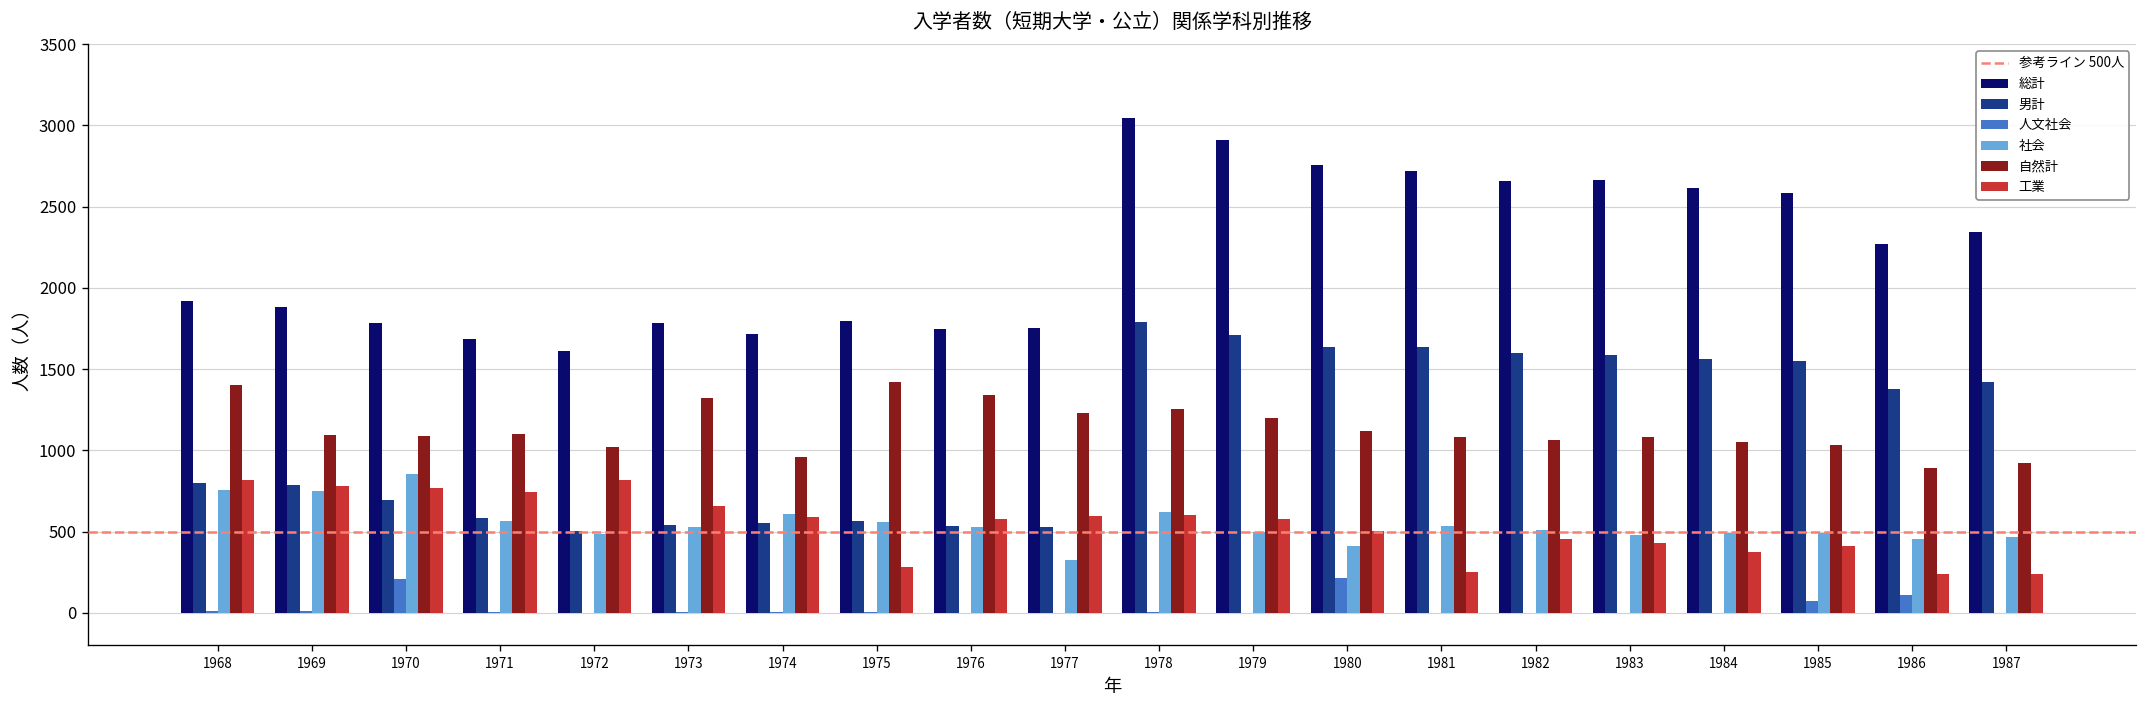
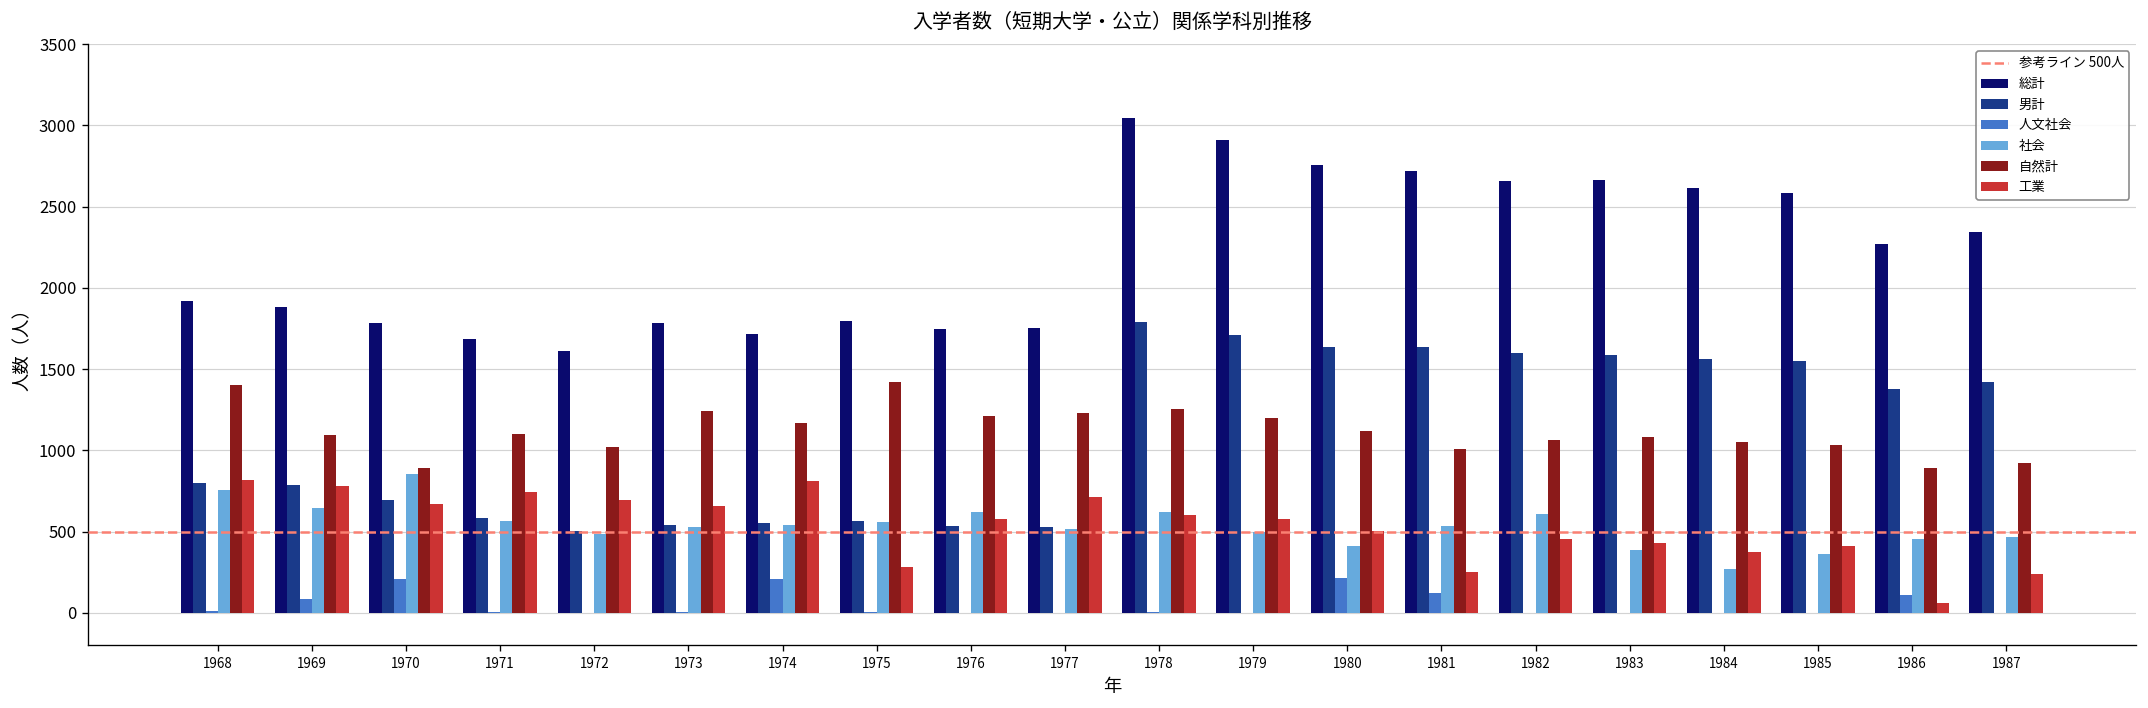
人文社会, 1969: 10 -> 80
社会, 1969: 750 -> 640
自然計, 1970: 1090 -> 890
工業, 1970: 770 -> 670
工業, 1972: 820 -> 700
自然計, 1973: 1320 -> 1240
人文社会, 1974: 0 -> 210
社会, 1974: 610 -> 540
自然計, 1974: 960 -> 1170
工業, 1974: 590 -> 810
社会, 1976: 530 -> 620
自然計, 1976: 1340 -> 1210
社会, 1977: 330 -> 520
工業, 1977: 600 -> 710
人文社会, 1981: 0 -> 120
自然計, 1981: 1090 -> 1010
社会, 1982: 510 -> 610
社会, 1983: 480 -> 390
社会, 1984: 490 -> 270
人文社会, 1985: 80 -> 0
社会, 1985: 490 -> 360
工業, 1986: 240 -> 60
